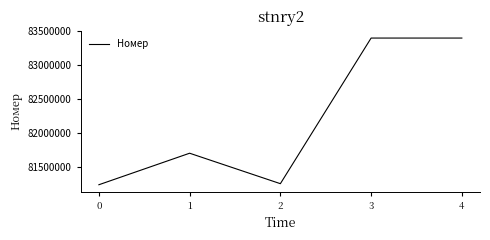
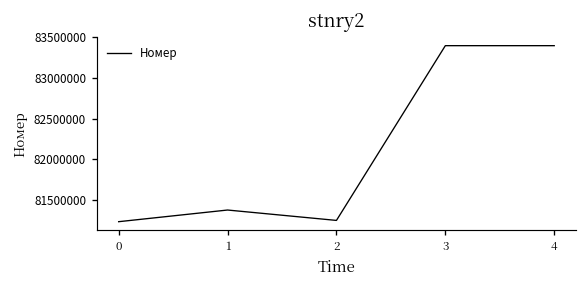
1: 81700000 -> 81400000
